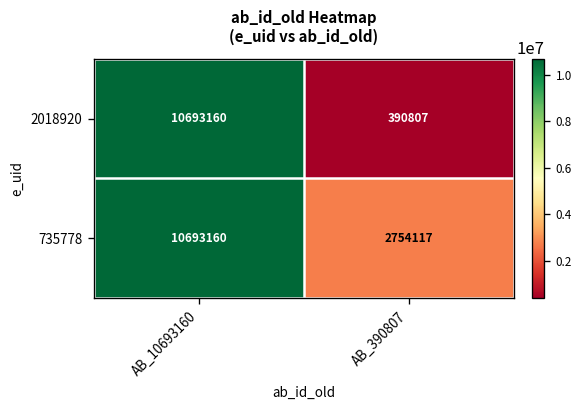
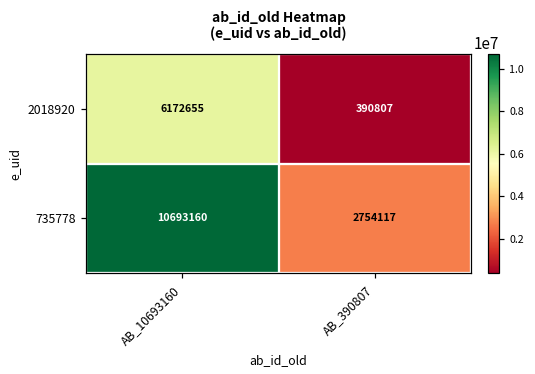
2018920, AB_10693160: 10693160 -> 6172655
